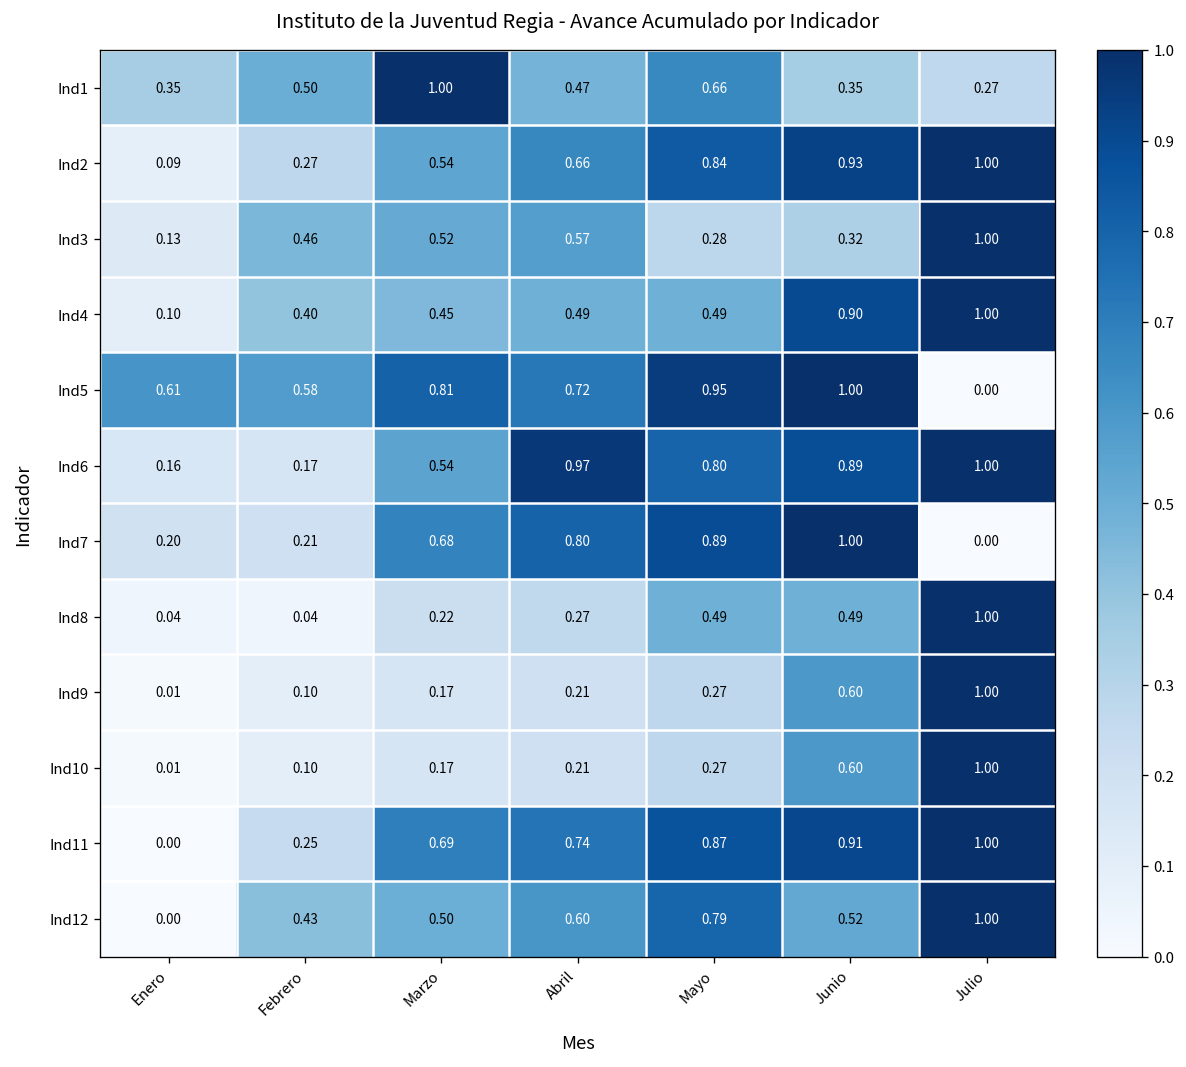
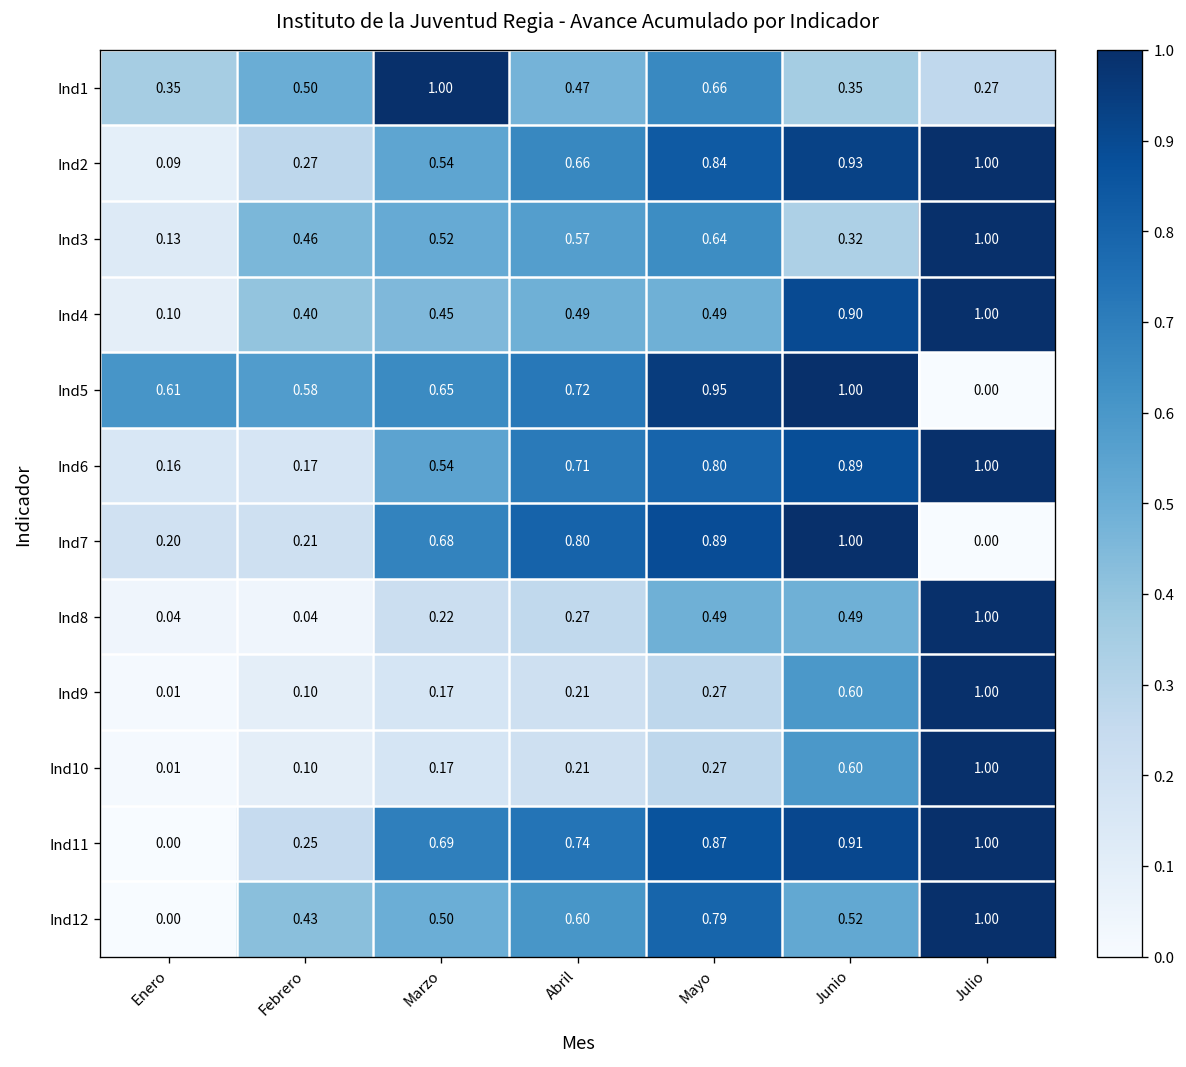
Ind3, Mayo: 0.28 -> 0.64
Ind5, Marzo: 0.81 -> 0.65
Ind6, Abril: 0.97 -> 0.71
